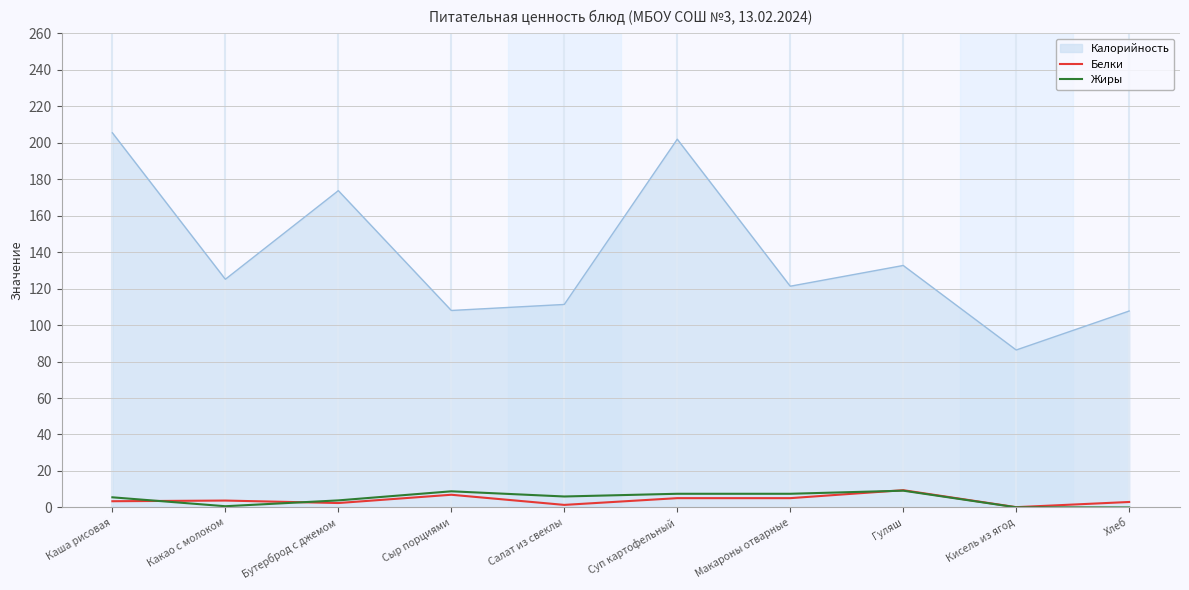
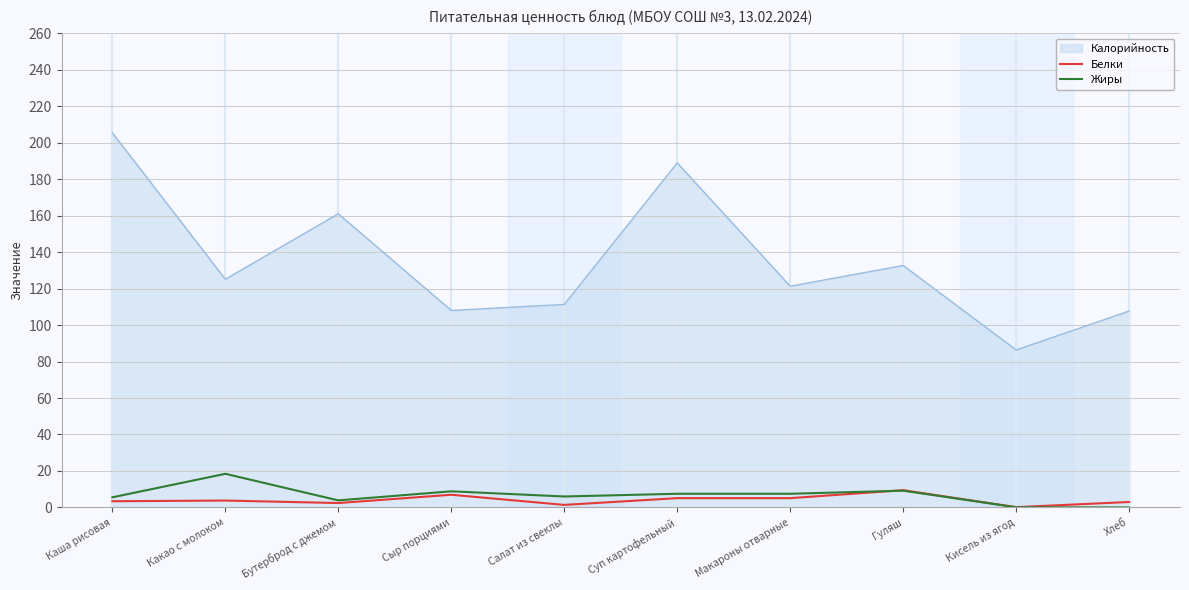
Жиры, Какао с молоком: 1 -> 18
Калорийность, Бутерброд с джемом: 174 -> 161
Калорийность, Суп картофельный: 202 -> 189
